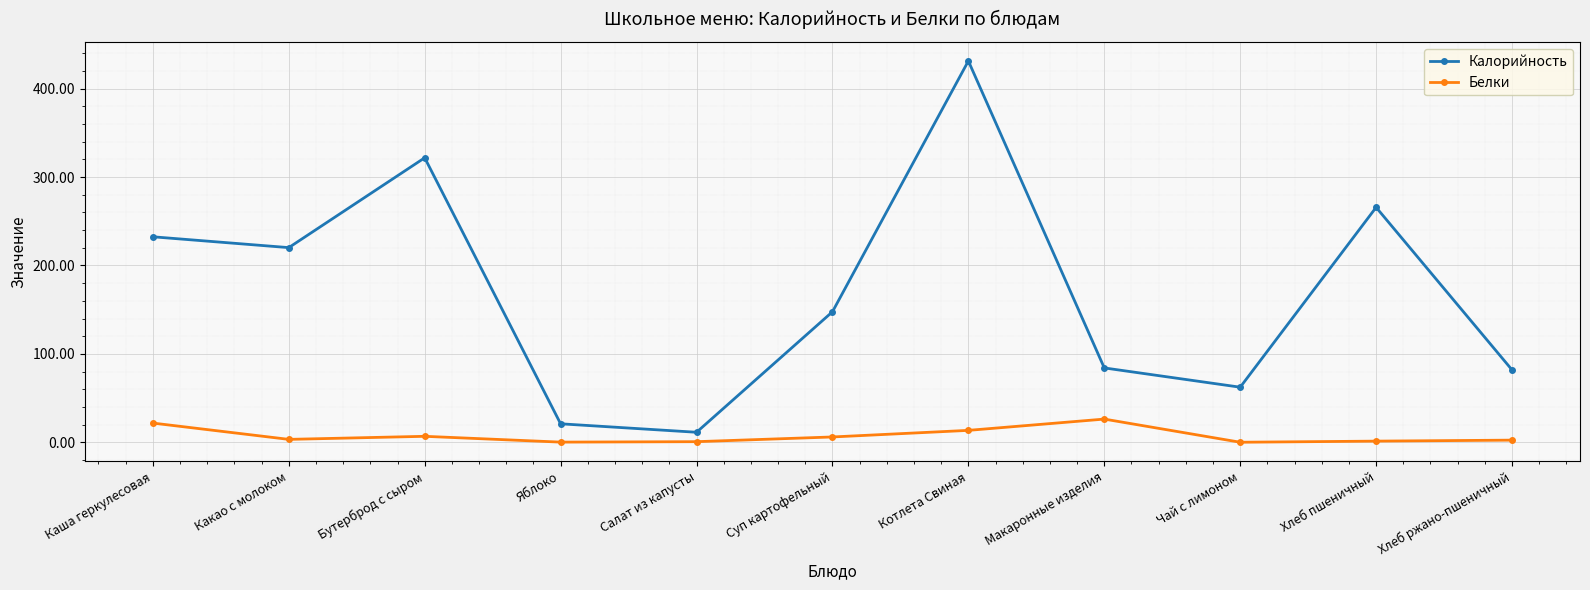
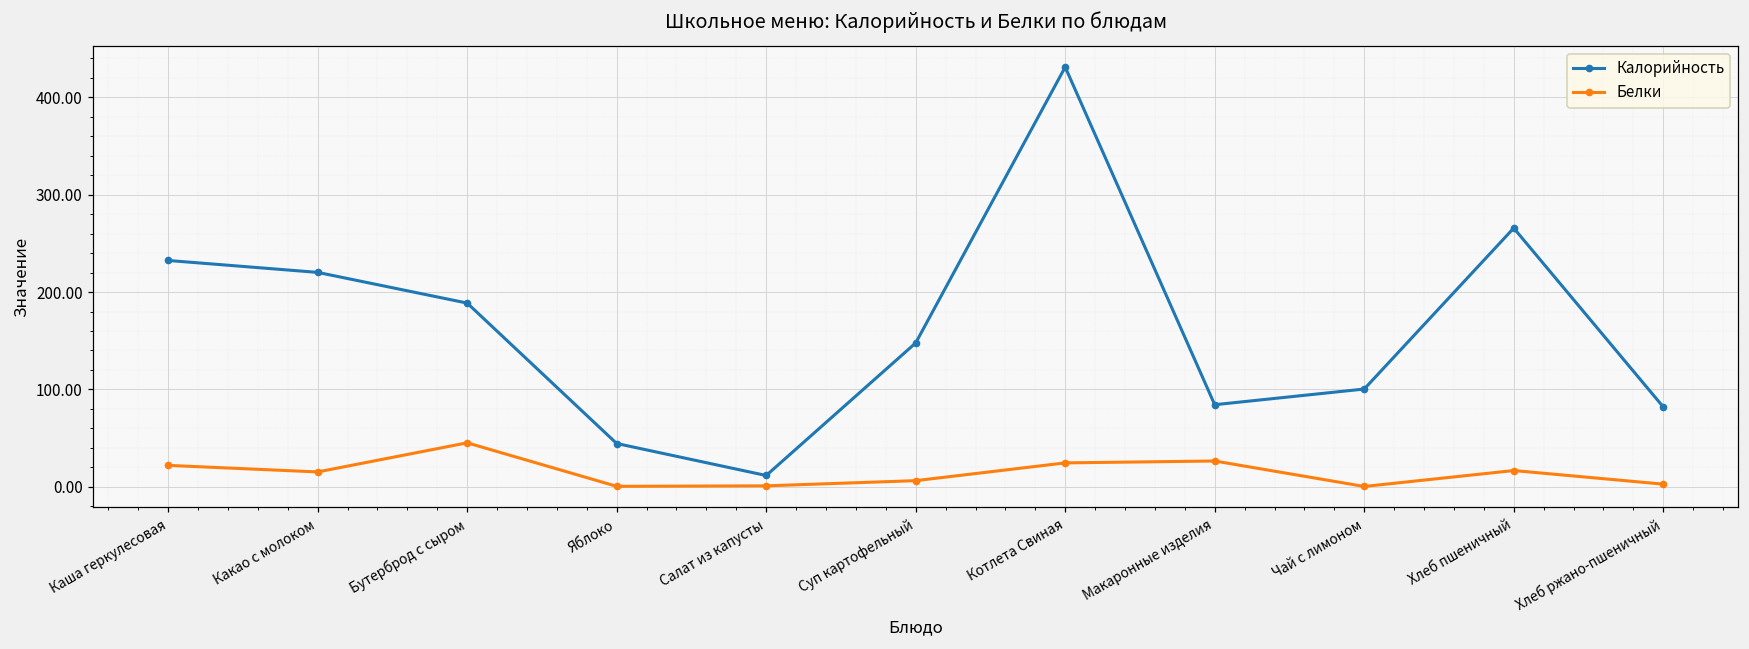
Белки, Какао с молоком: 0 -> 20
Калорийность, Бутерброд с сыром: 320 -> 190
Белки, Бутерброд с сыром: 10 -> 50
Калорийность, Яблоко: 20 -> 40
Белки, Котлета Свиная: 10 -> 20
Калорийность, Чай с лимоном: 60 -> 100
Белки, Хлеб пшеничный: 0 -> 20
